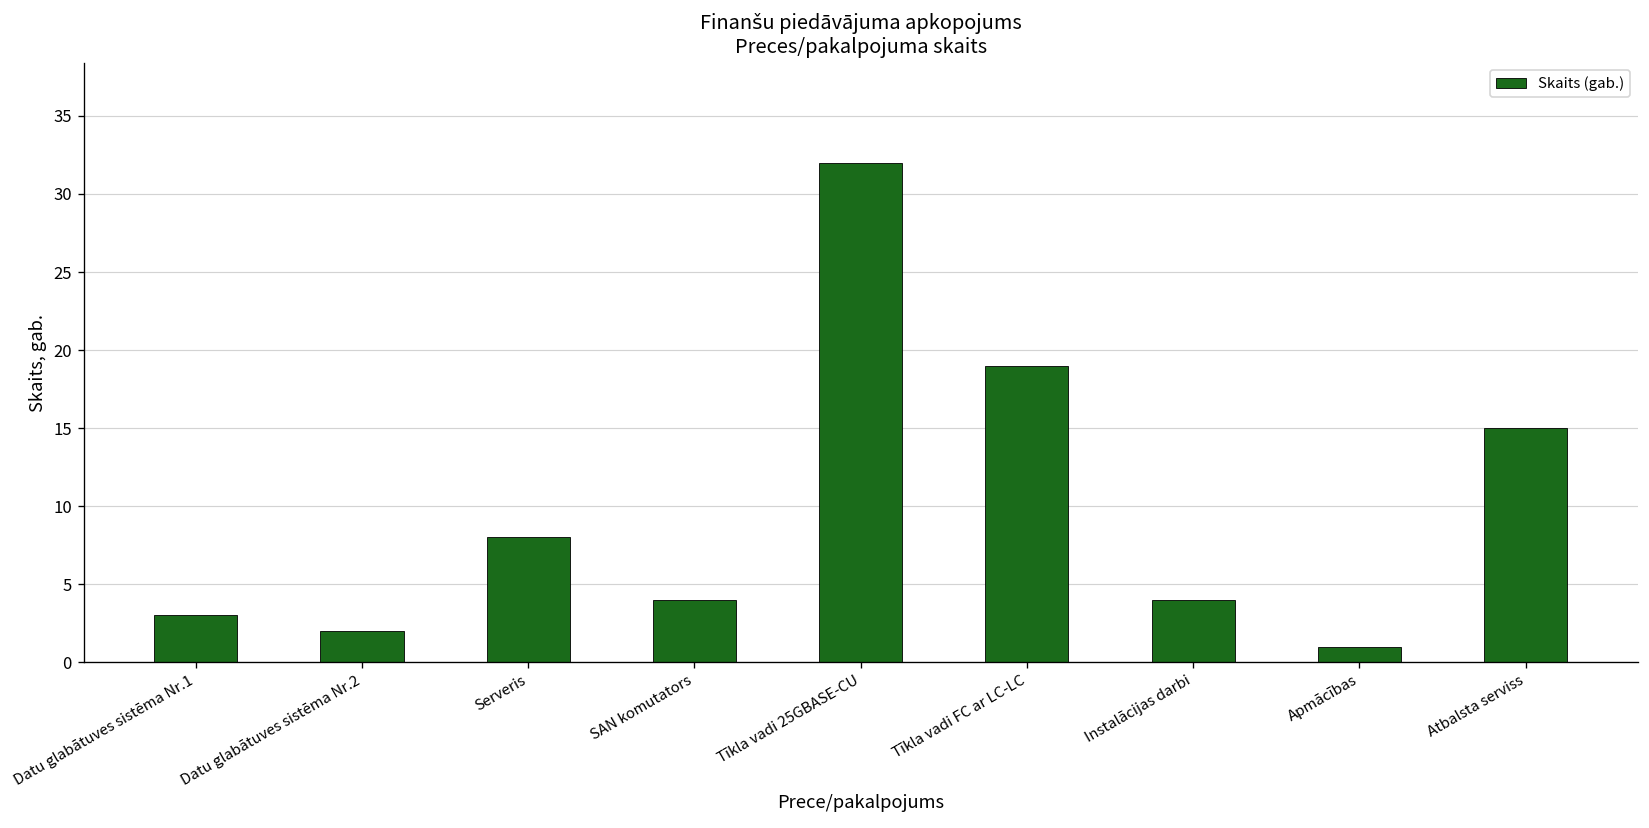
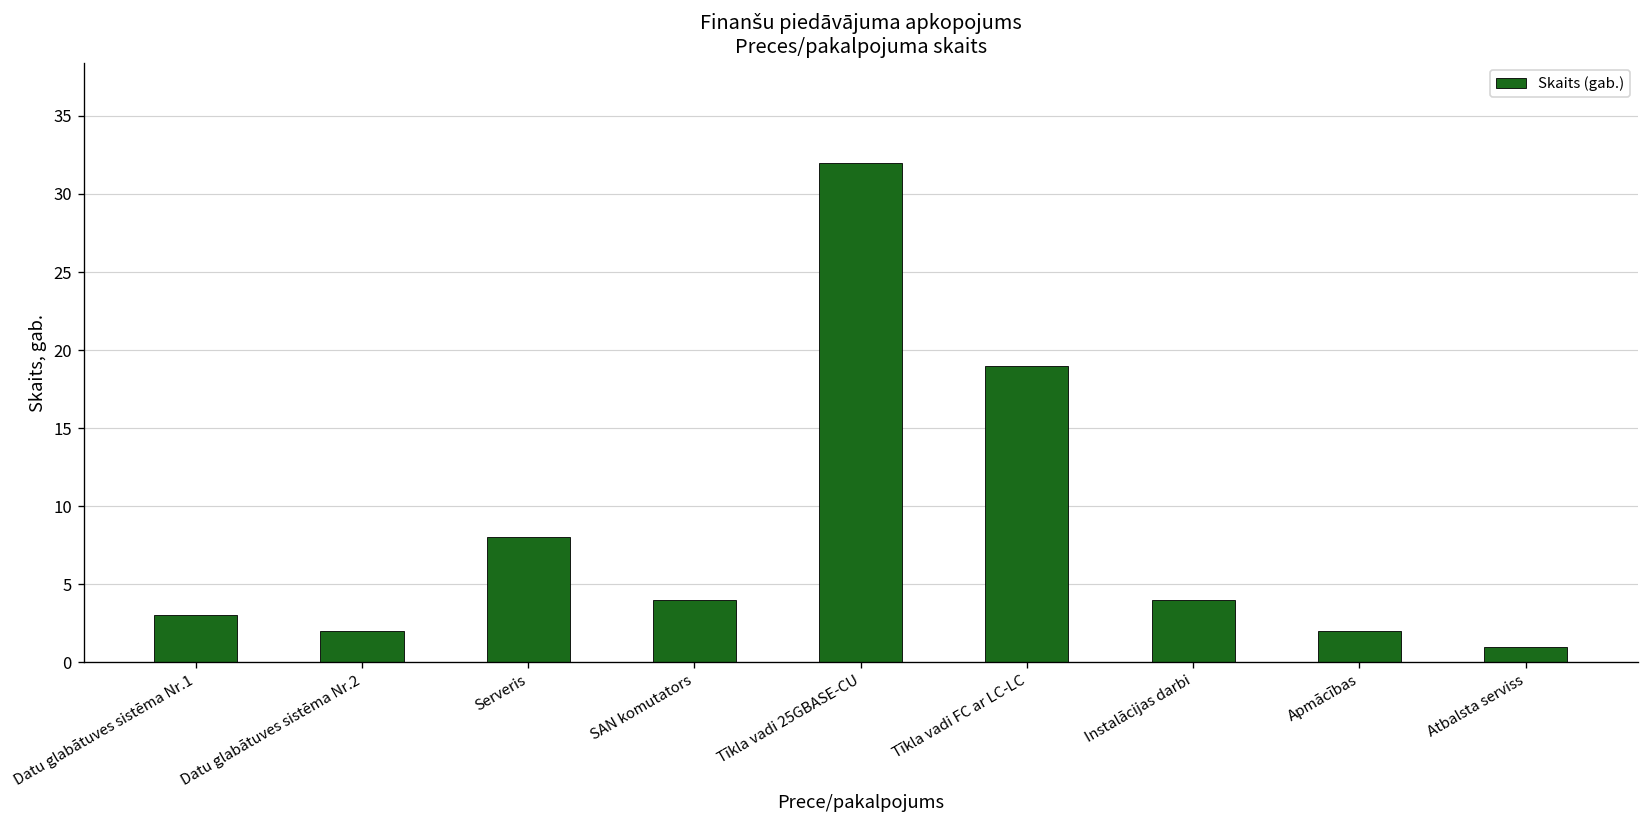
Apmācības: 1 -> 2
Atbalsta serviss: 15 -> 1
